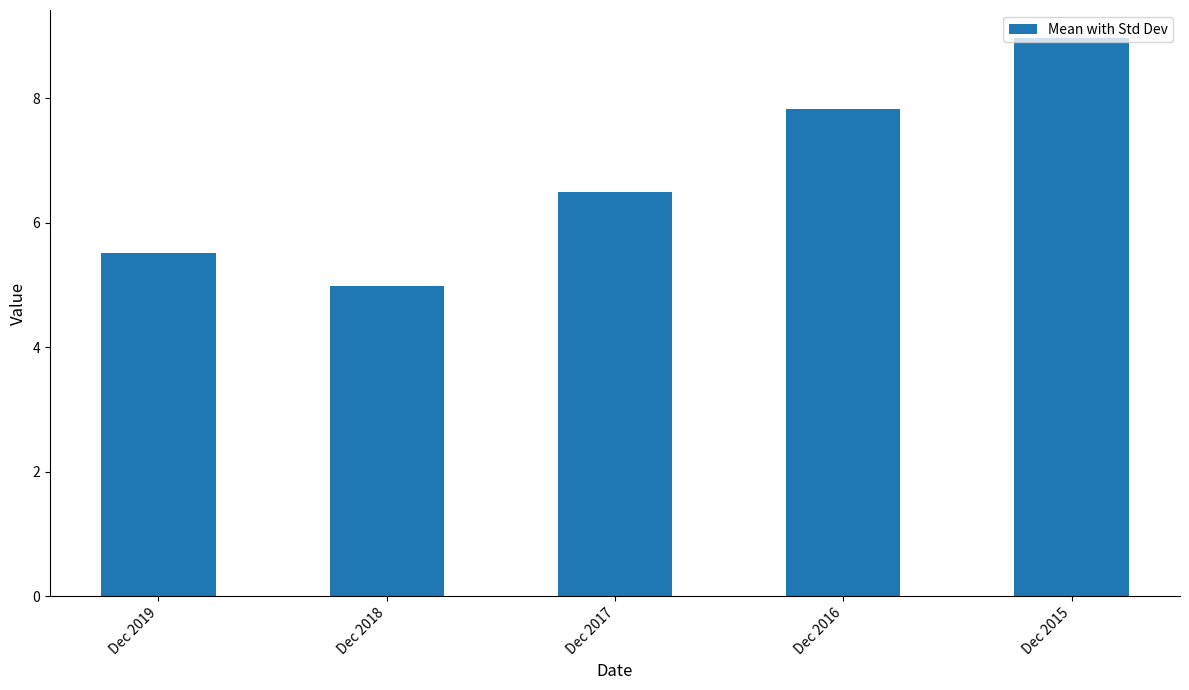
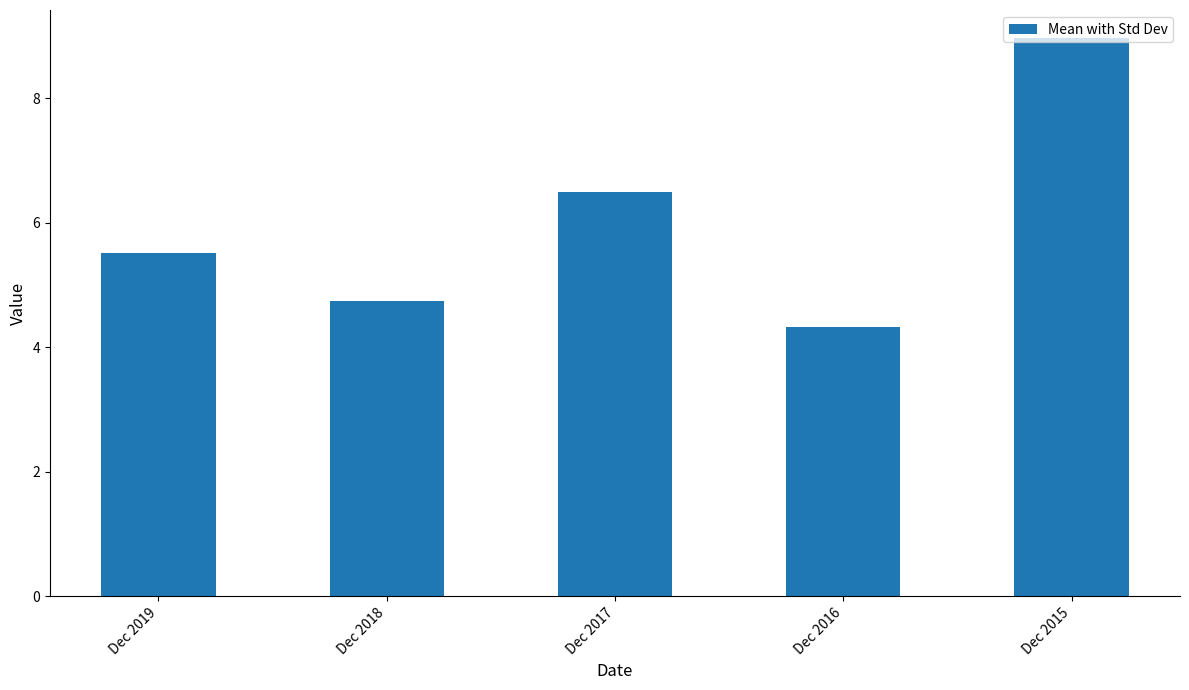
Dec 2018: 5.0 -> 4.7
Dec 2016: 7.8 -> 4.3
